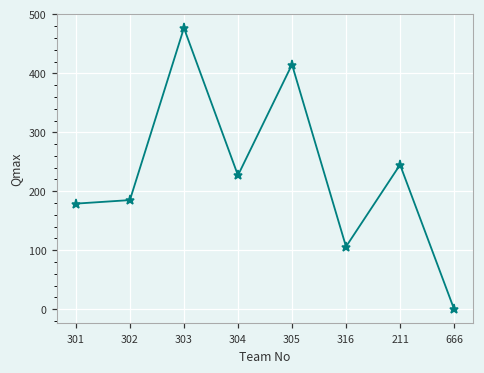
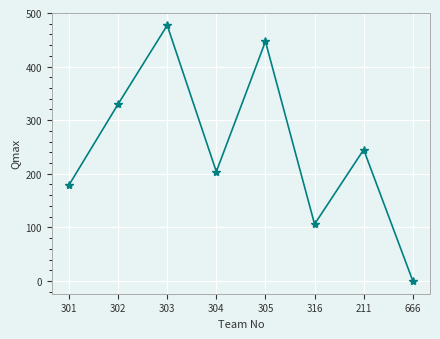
302: 190 -> 330
304: 230 -> 200
305: 420 -> 450
